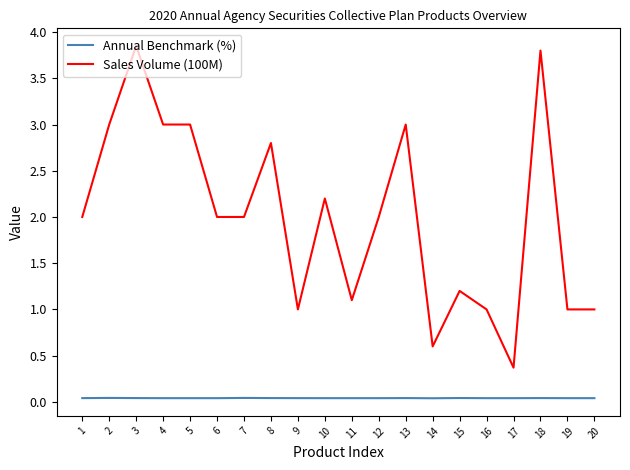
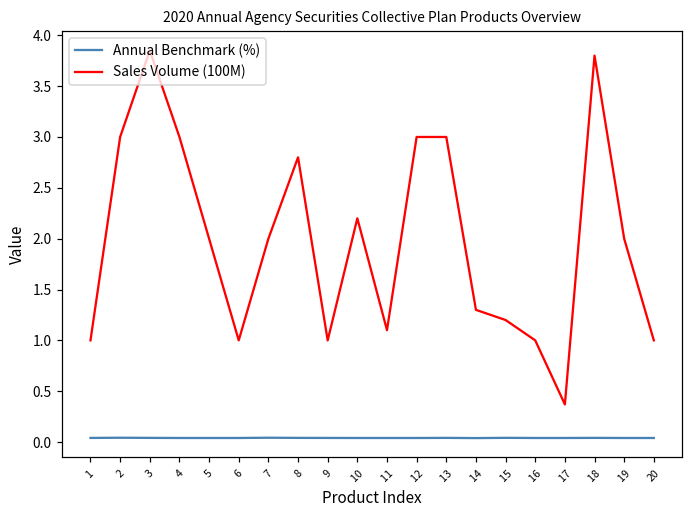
Sales Volume (100M), 1: 2 -> 1
Sales Volume (100M), 5: 3 -> 2
Sales Volume (100M), 6: 2 -> 1
Sales Volume (100M), 12: 2 -> 3
Sales Volume (100M), 14: 0.6 -> 1.3
Sales Volume (100M), 19: 1 -> 2
